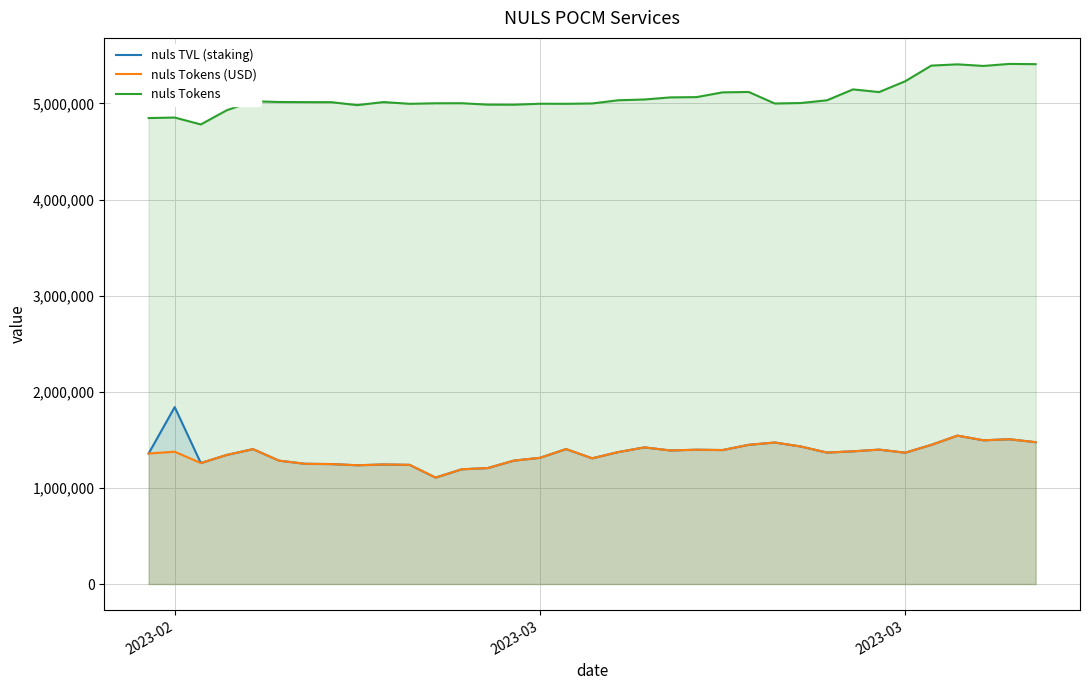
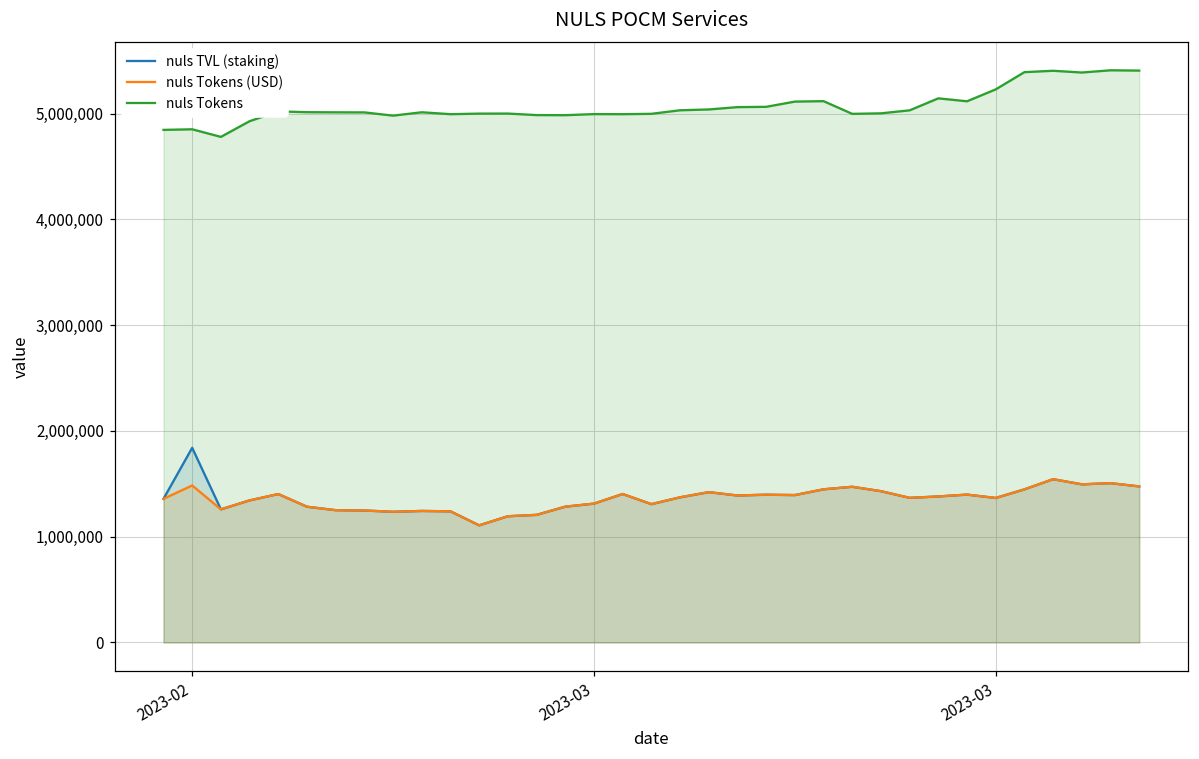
nuls Tokens (USD), 2023-02: 1,400,000 -> 1,500,000
